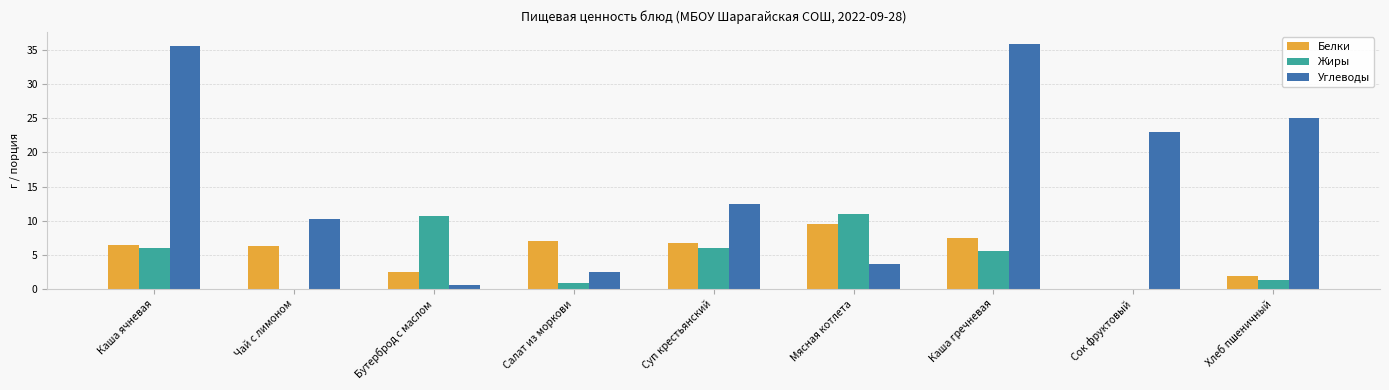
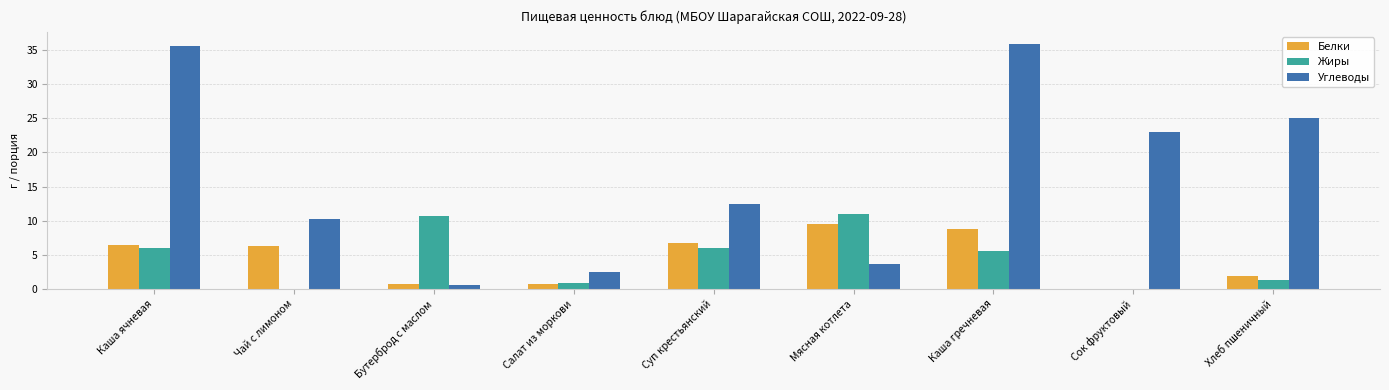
Белки, Бутерброд с маслом: 3 -> 1
Белки, Салат из моркови: 7 -> 1
Белки, Каша гречневая: 7 -> 9
